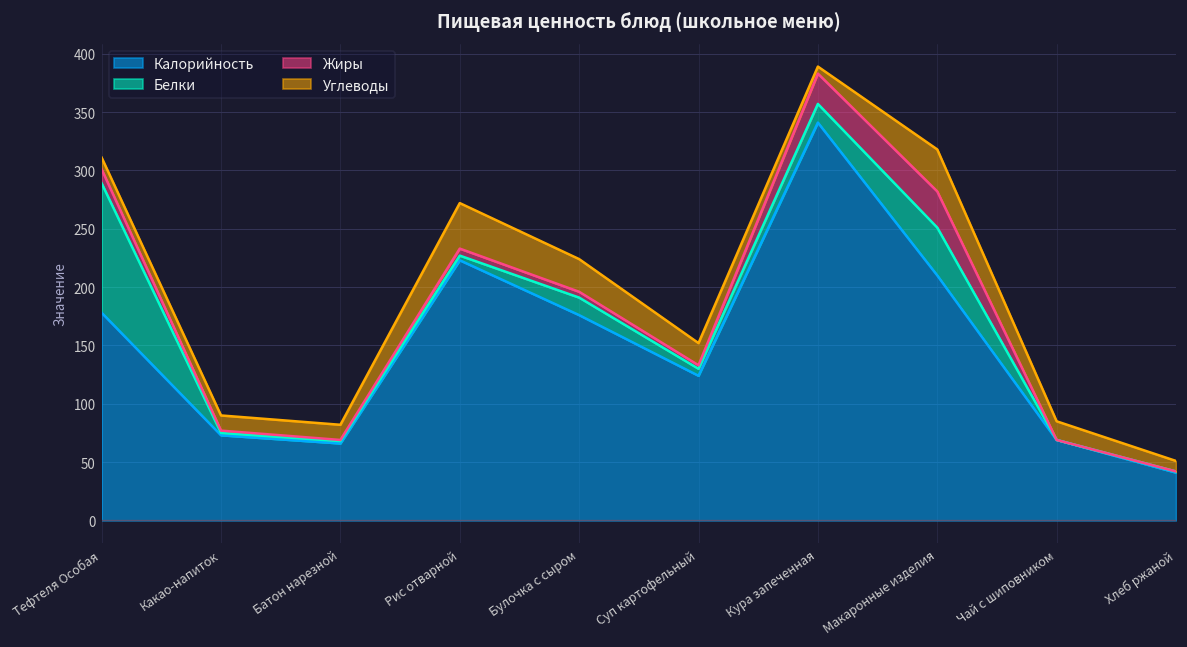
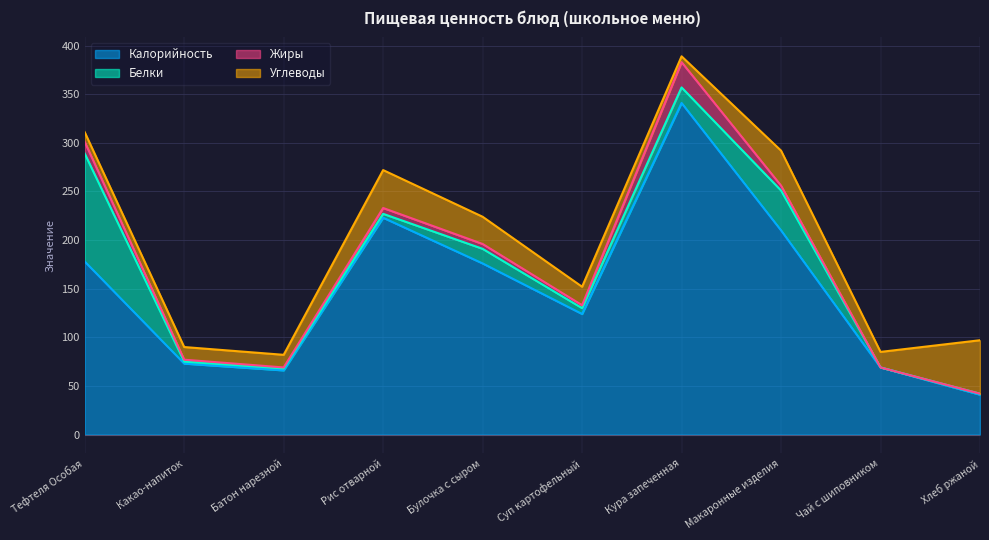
Жиры, Макаронные изделия: 30 -> 10
Углеводы, Хлеб ржаной: 10 -> 60
